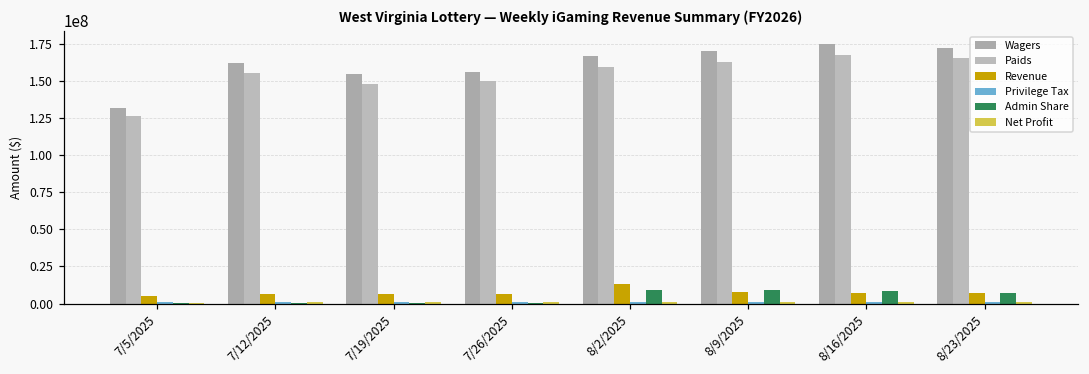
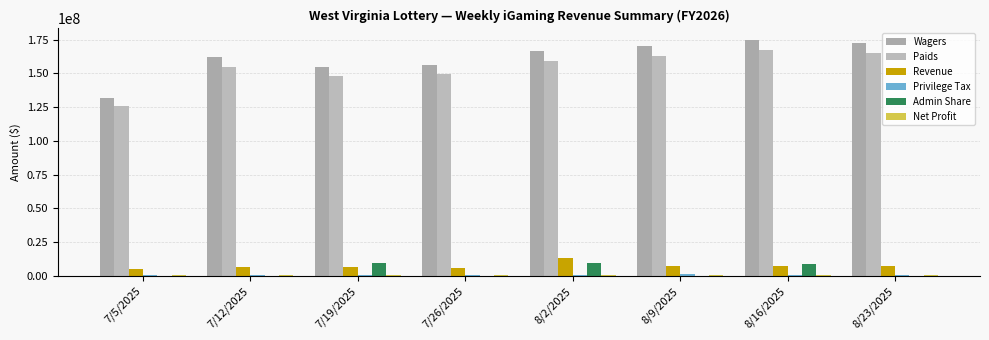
Admin Share, 7/19/2025: 0 -> 10000000
Admin Share, 8/9/2025: 9000000 -> 0
Admin Share, 8/23/2025: 7000000 -> 0
